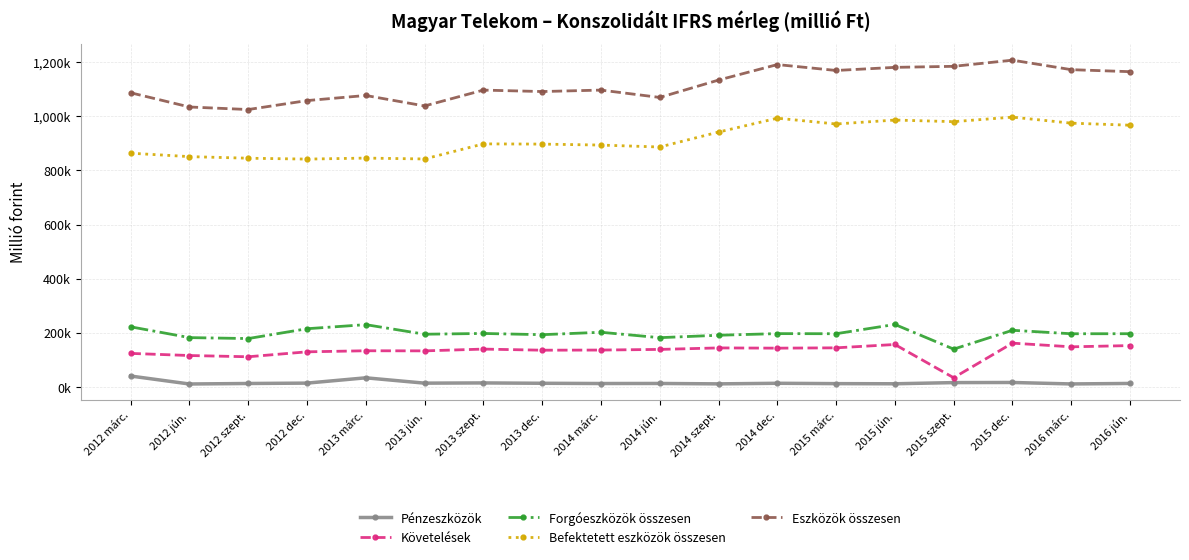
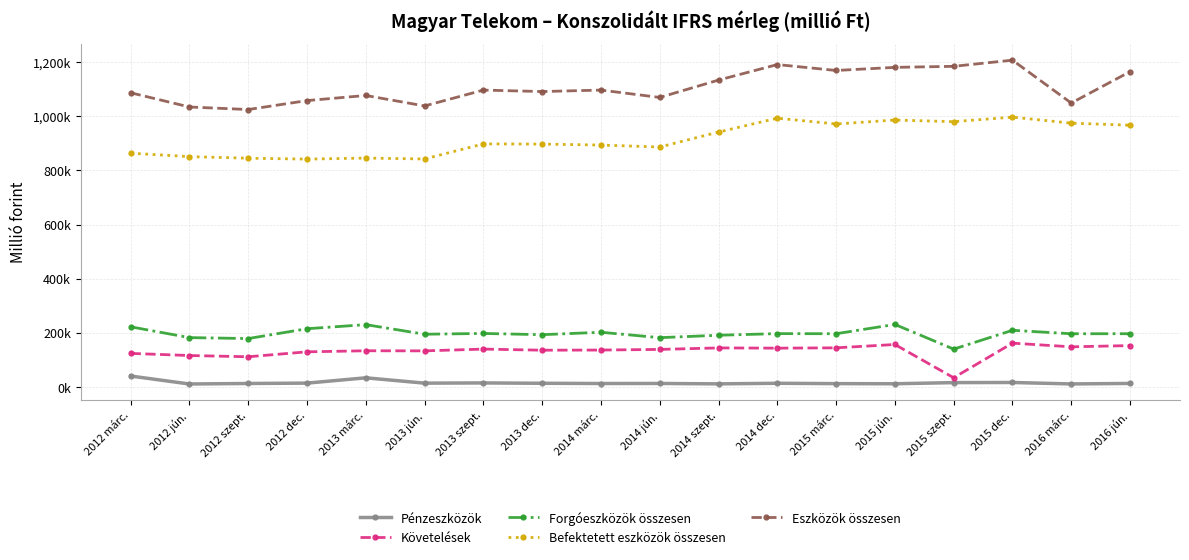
Eszközök összesen, 2016 márc.: 1,170,000 -> 1,050,000
